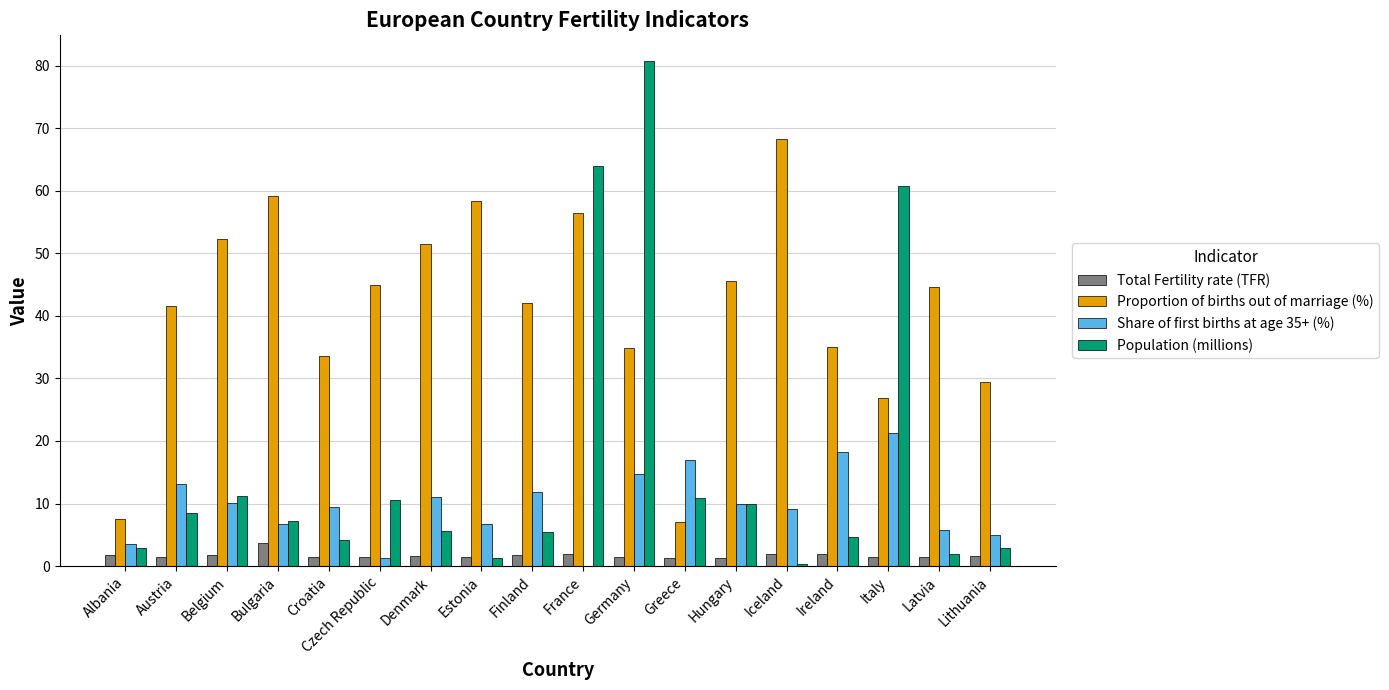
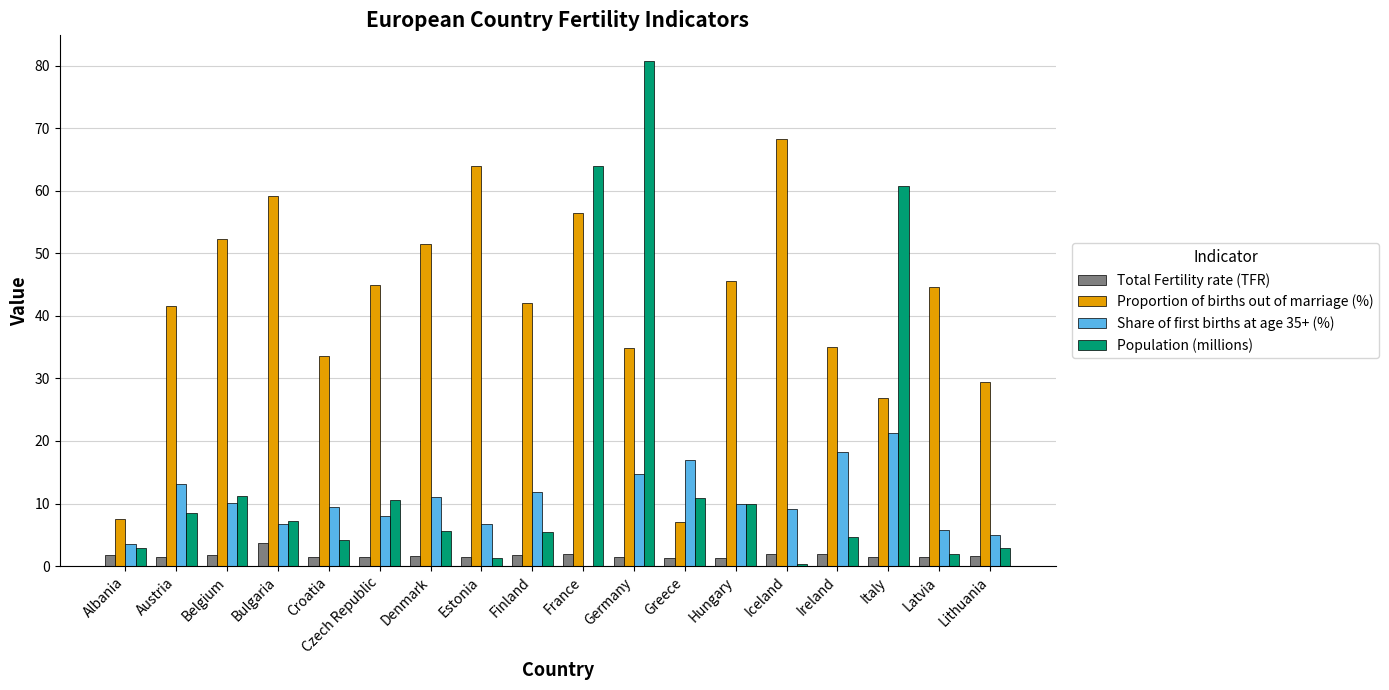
Share of first births at age 35+ (%), Czech Republic: 1 -> 8
Proportion of births out of marriage (%), Estonia: 58 -> 64
